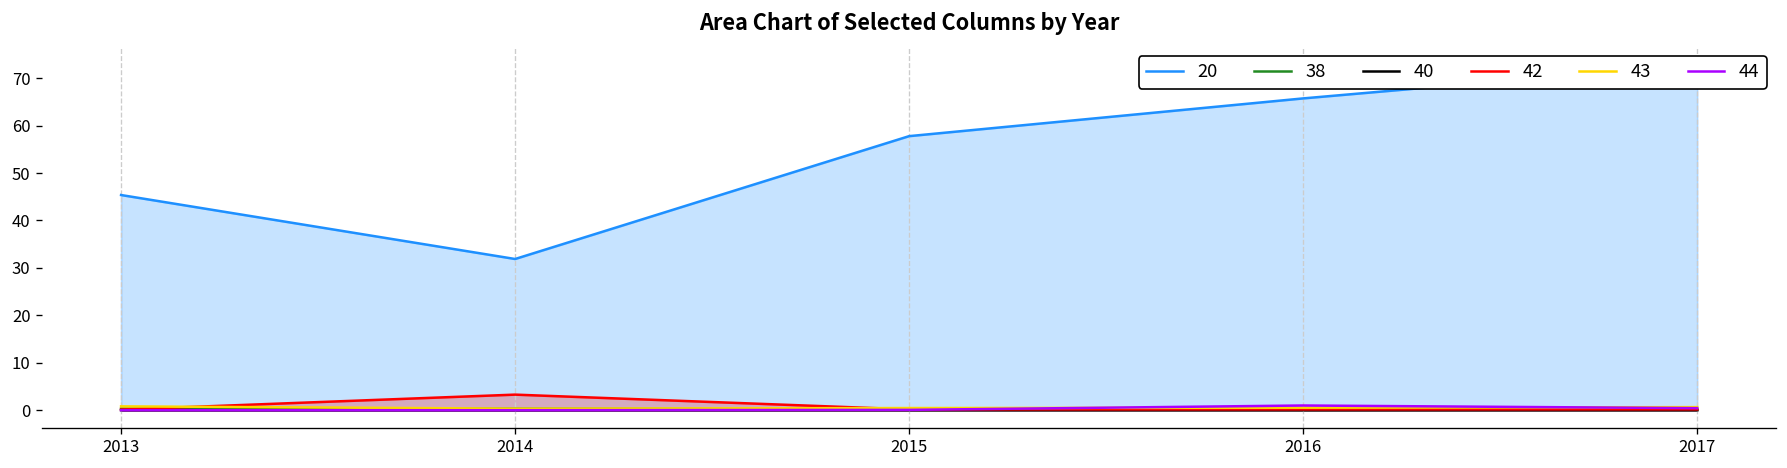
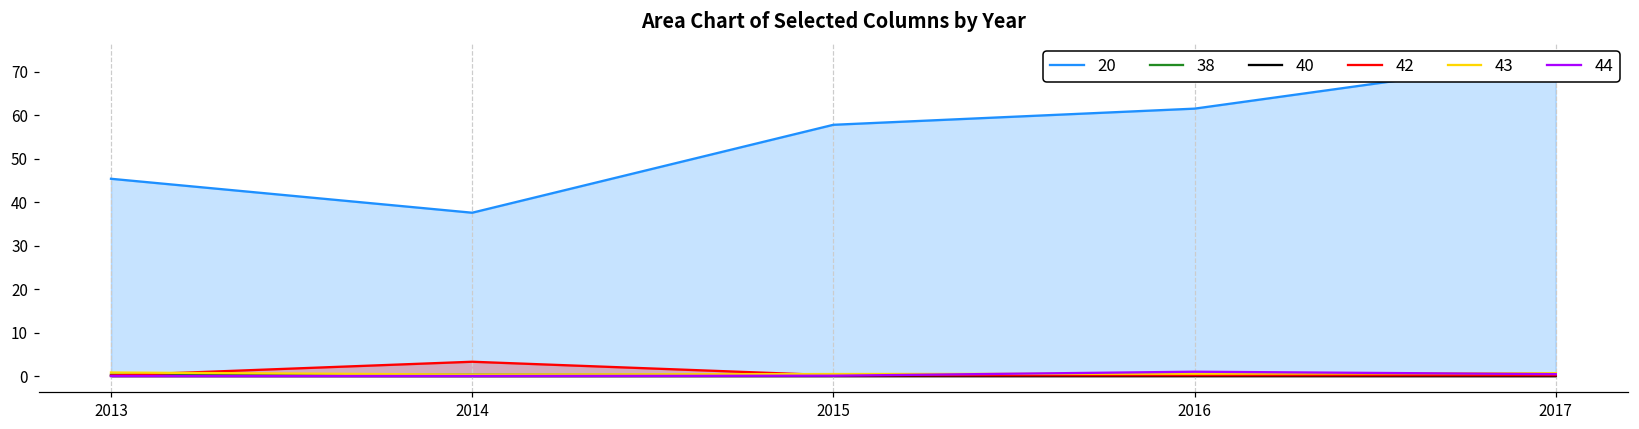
20, 2014: 32 -> 38
20, 2016: 66 -> 62
